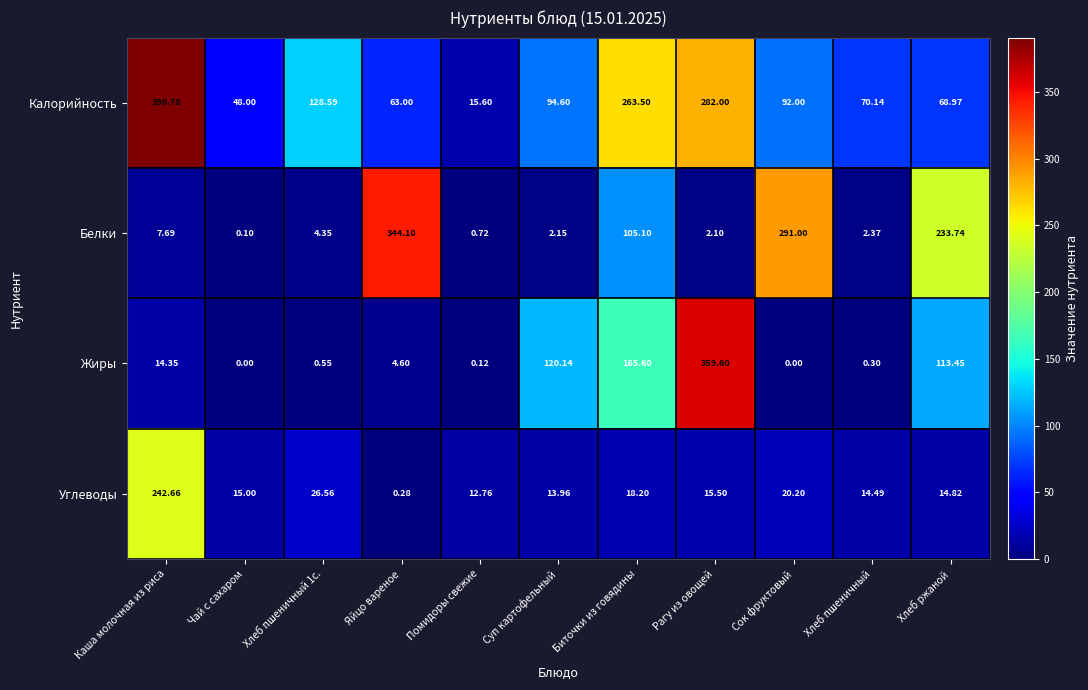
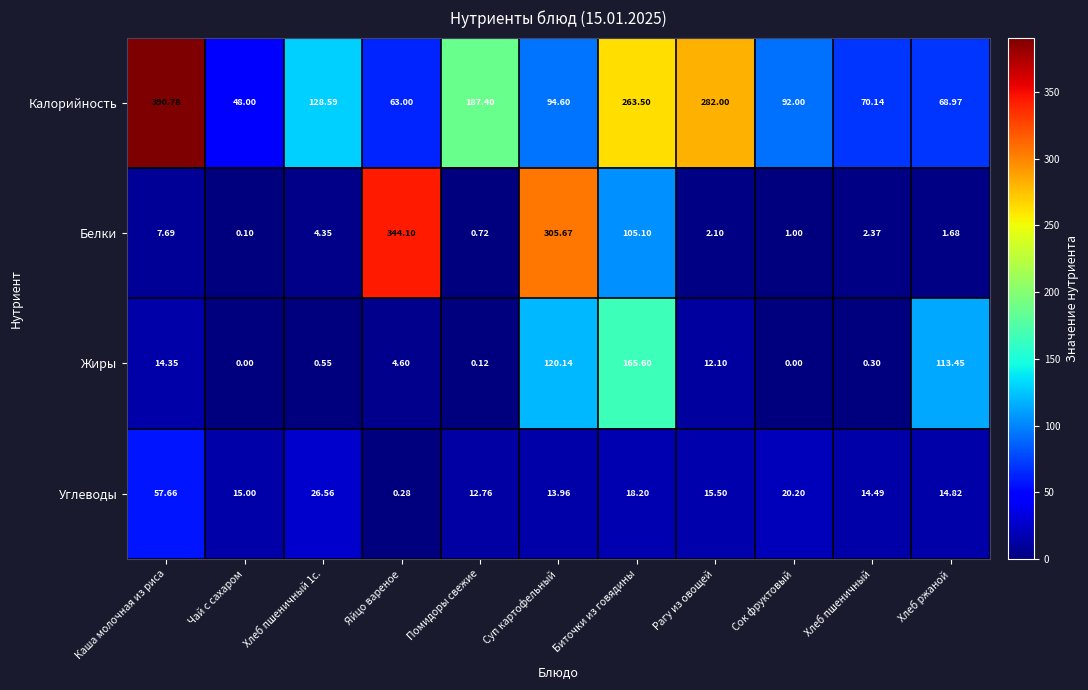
Калорийность, Помидоры свежие: 15.60 -> 187.40
Белки, Суп картофельный: 2.15 -> 305.67
Белки, Сок фруктовый: 291.00 -> 1.00
Белки, Хлеб ржаной: 233.74 -> 1.68
Жиры, Рагу из овощей: 359.60 -> 12.10
Углеводы, Каша молочная из риса: 242.66 -> 57.66
